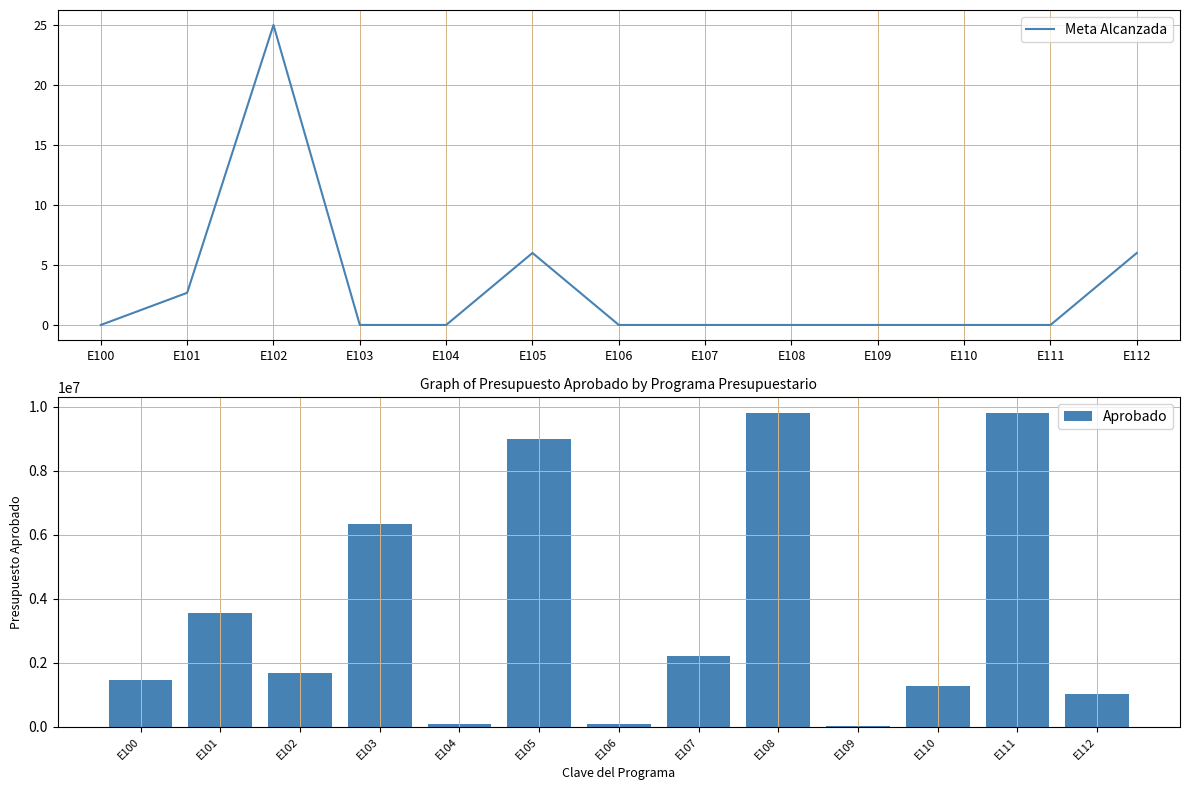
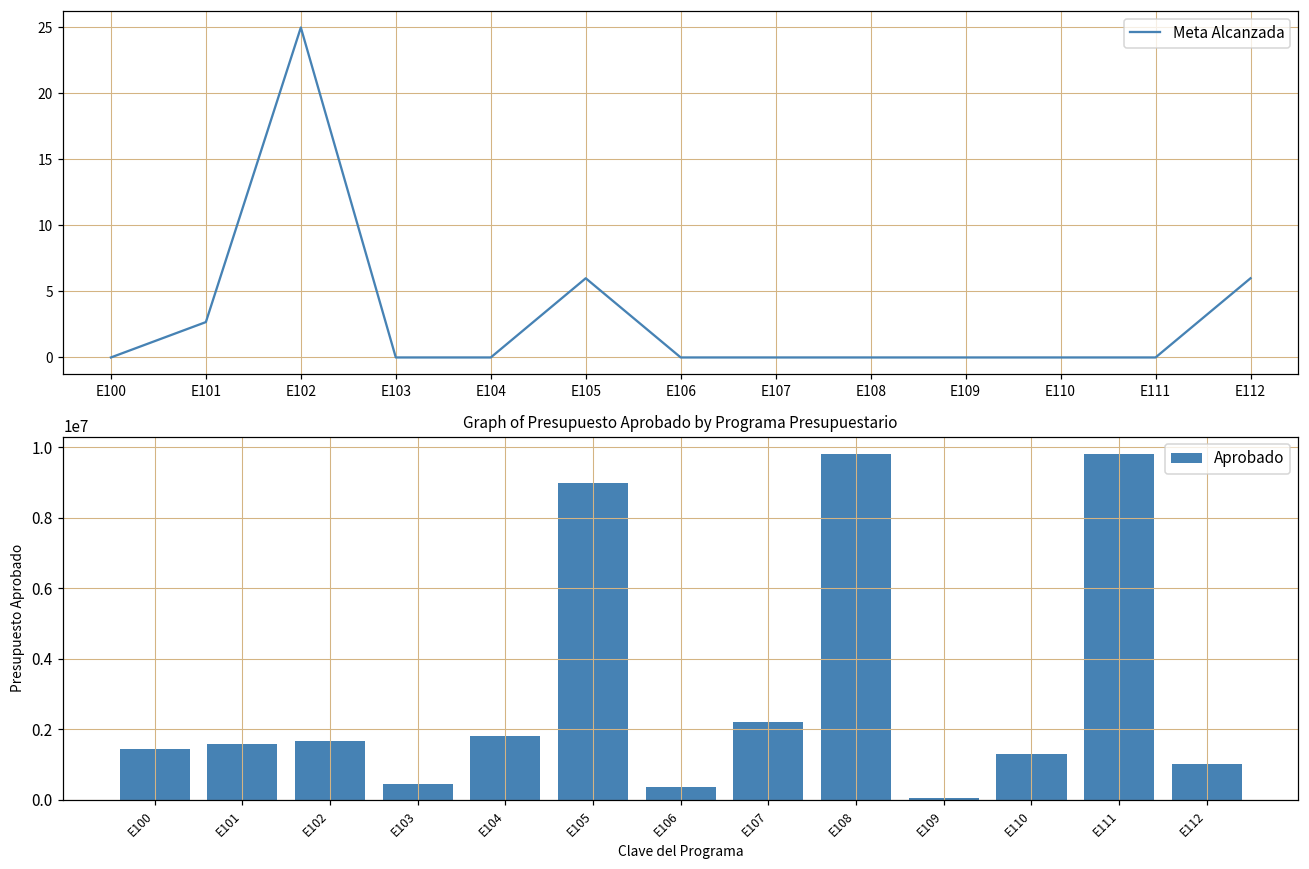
Graph of Presupuesto Aprobado by Programa Presupuestario, E101: 3500000 -> 1600000
Graph of Presupuesto Aprobado by Programa Presupuestario, E103: 6300000 -> 400000
Graph of Presupuesto Aprobado by Programa Presupuestario, E104: 100000 -> 1800000
Graph of Presupuesto Aprobado by Programa Presupuestario, E106: 100000 -> 400000
